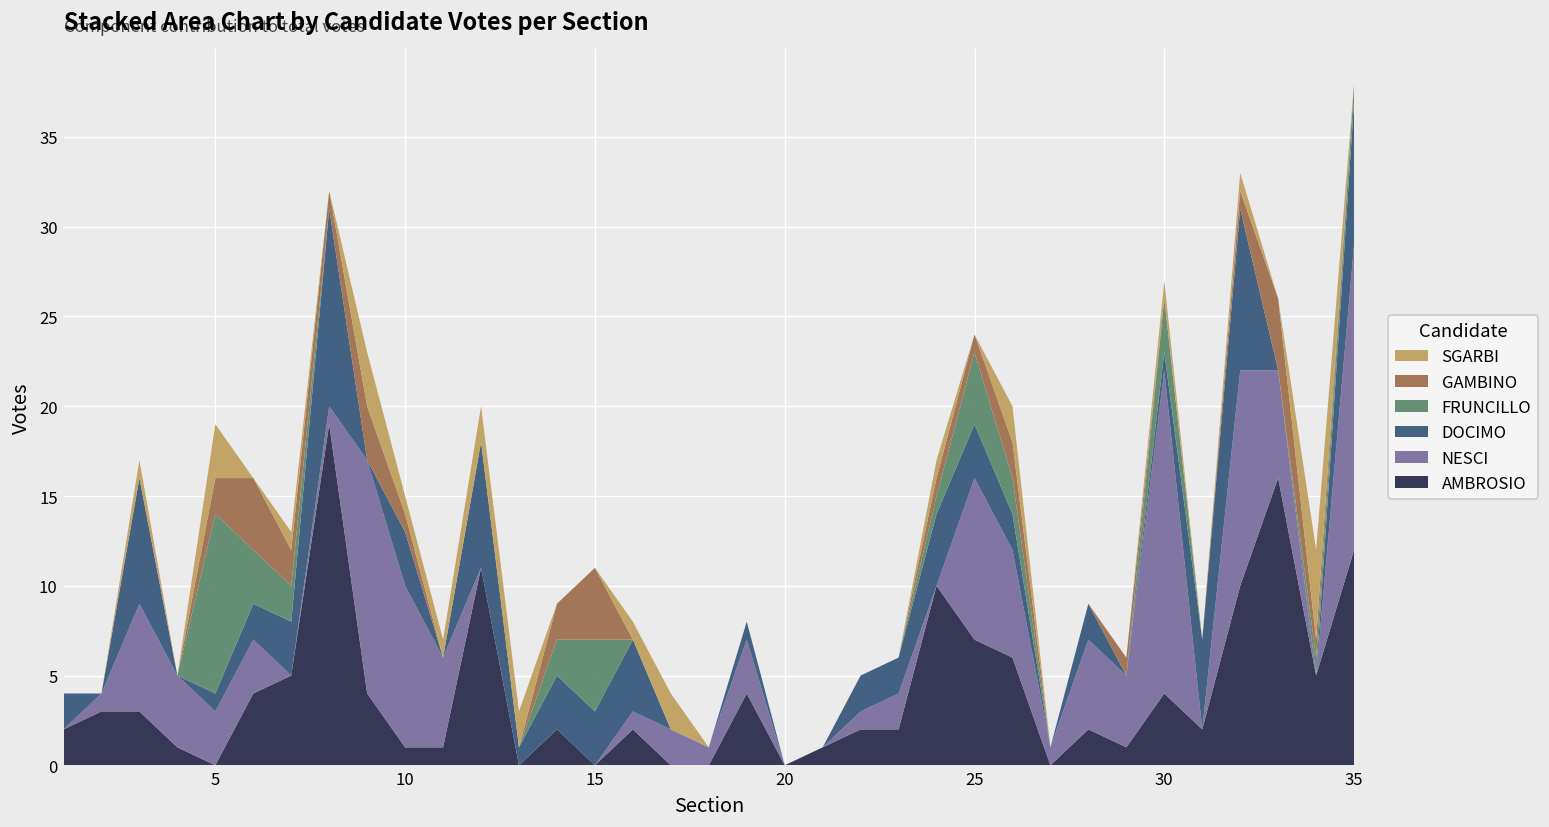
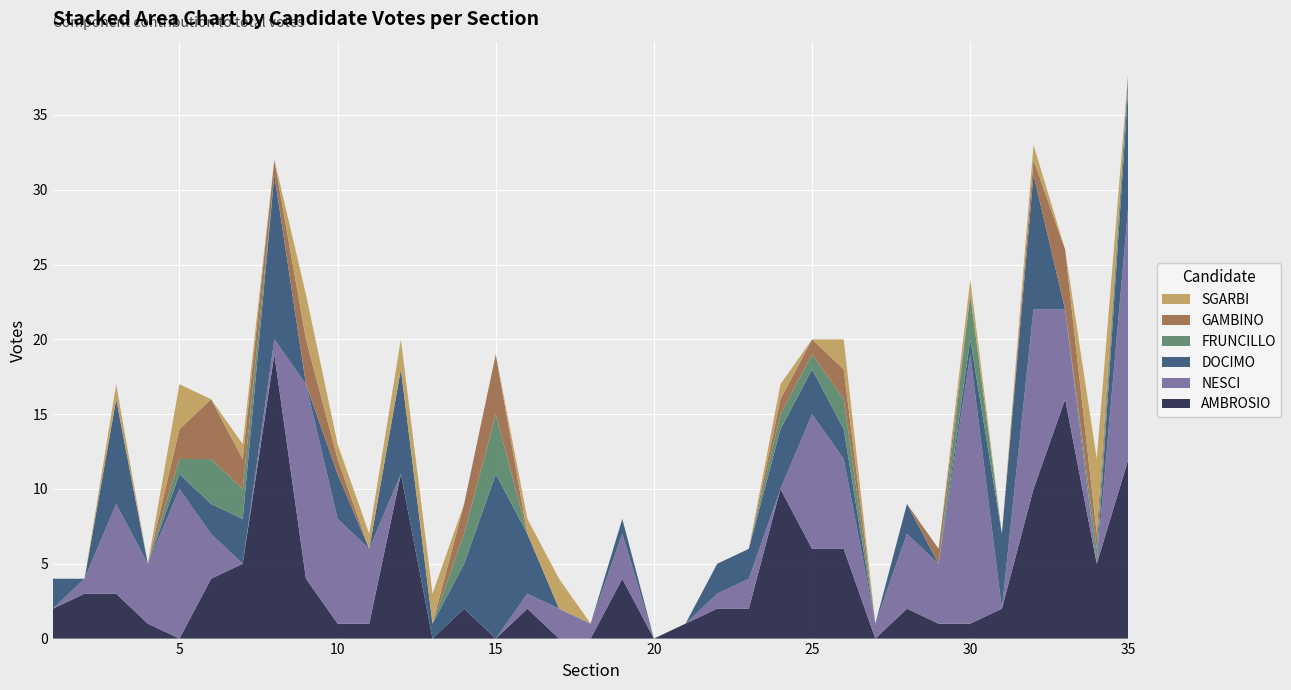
NESCI, 5: 3 -> 10
FRUNCILLO, 5: 10 -> 1
NESCI, 10: 9 -> 7
DOCIMO, 15: 3 -> 11
AMBROSIO, 25: 7 -> 6
FRUNCILLO, 25: 4 -> 1
AMBROSIO, 30: 4 -> 1
